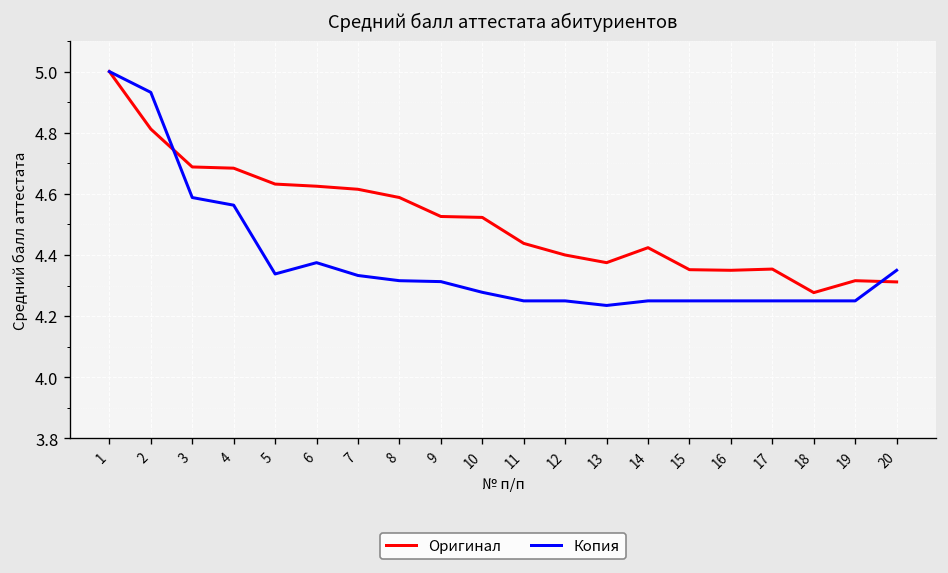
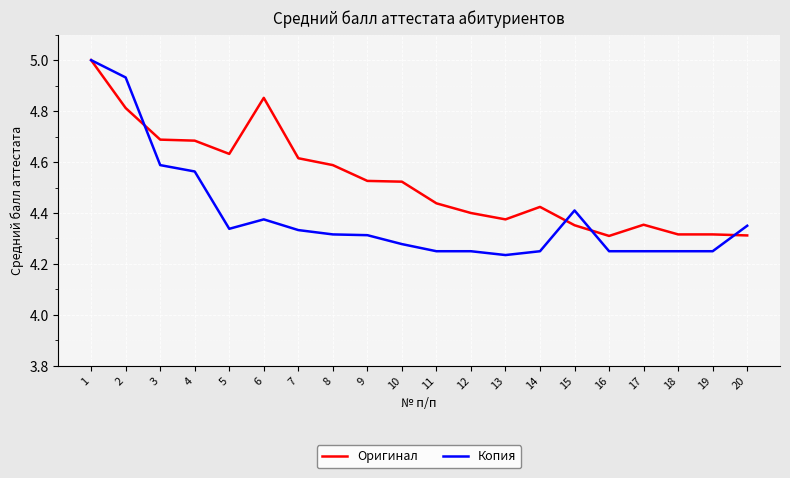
Оригинал, 6: 4.63 -> 4.85
Копия, 15: 4.25 -> 4.41
Оригинал, 16: 4.35 -> 4.31
Оригинал, 18: 4.28 -> 4.32
